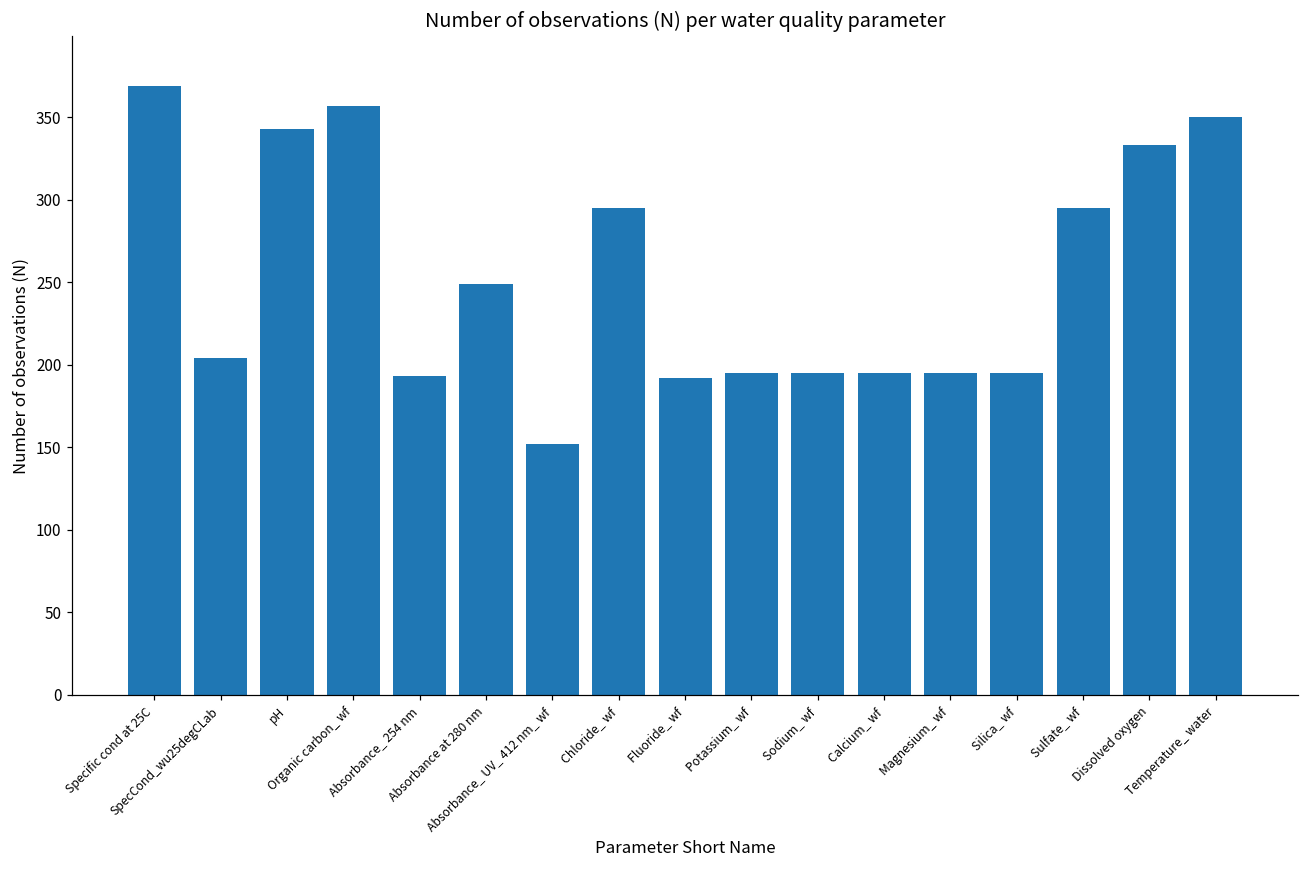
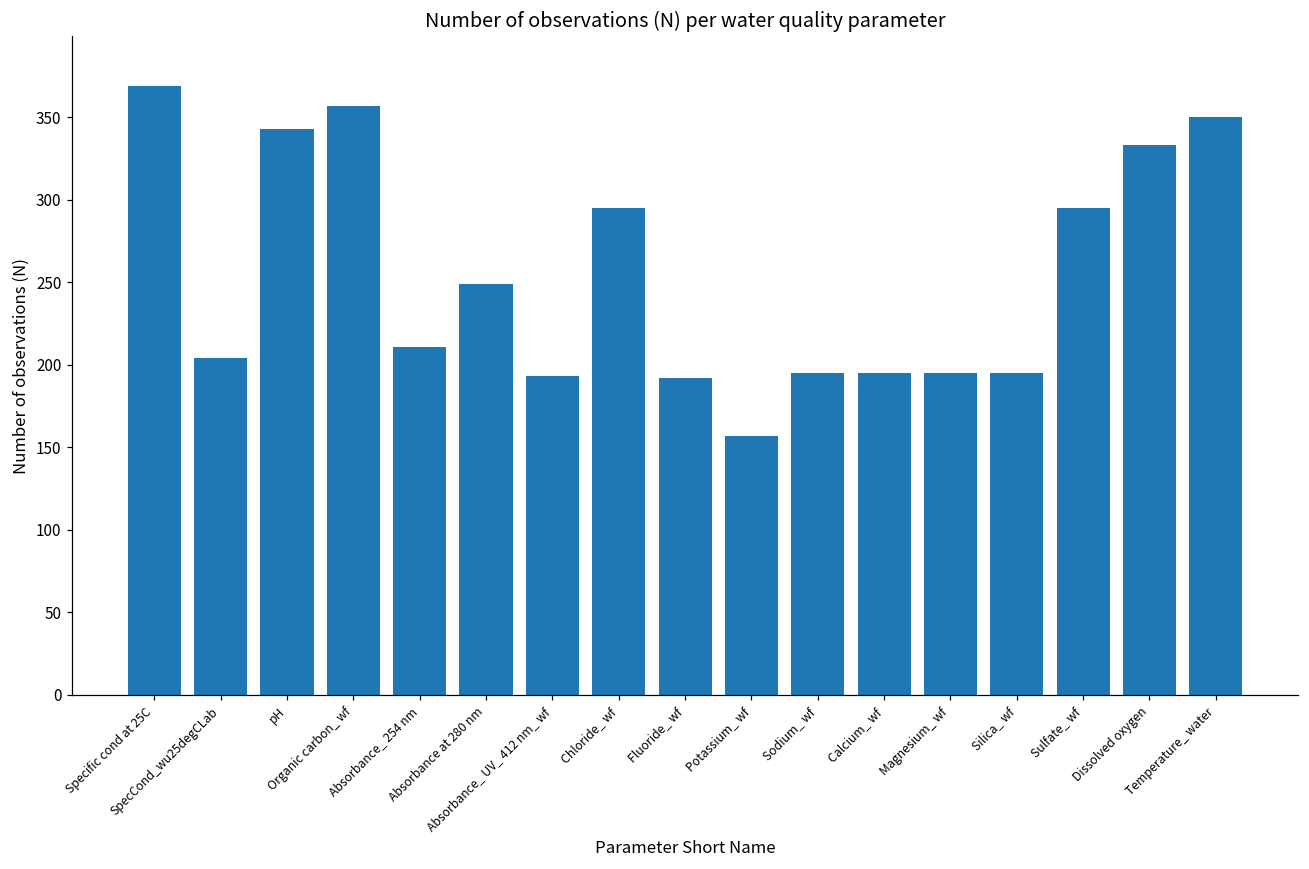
Absorbance_ 254 nm: 193 -> 211
Absorbance_ UV_ 412 nm_ wf: 152 -> 193
Potassium_ wf: 195 -> 157
